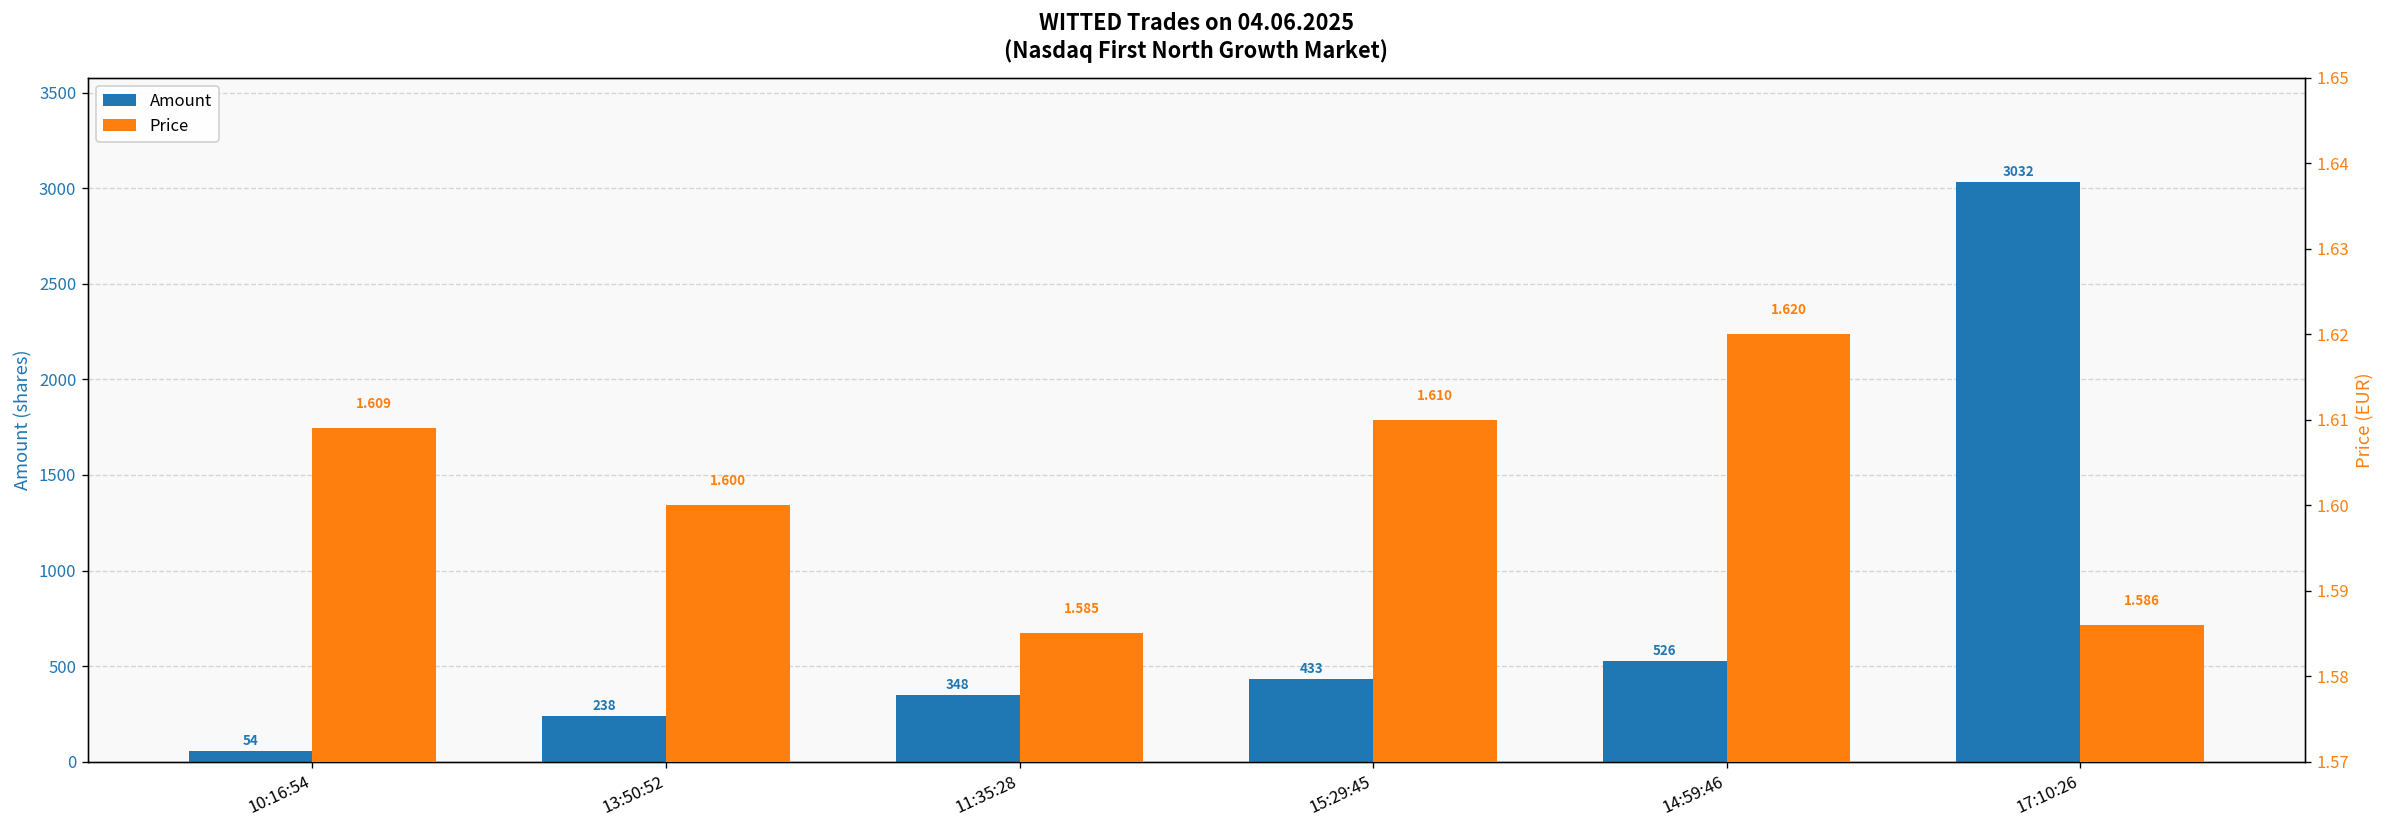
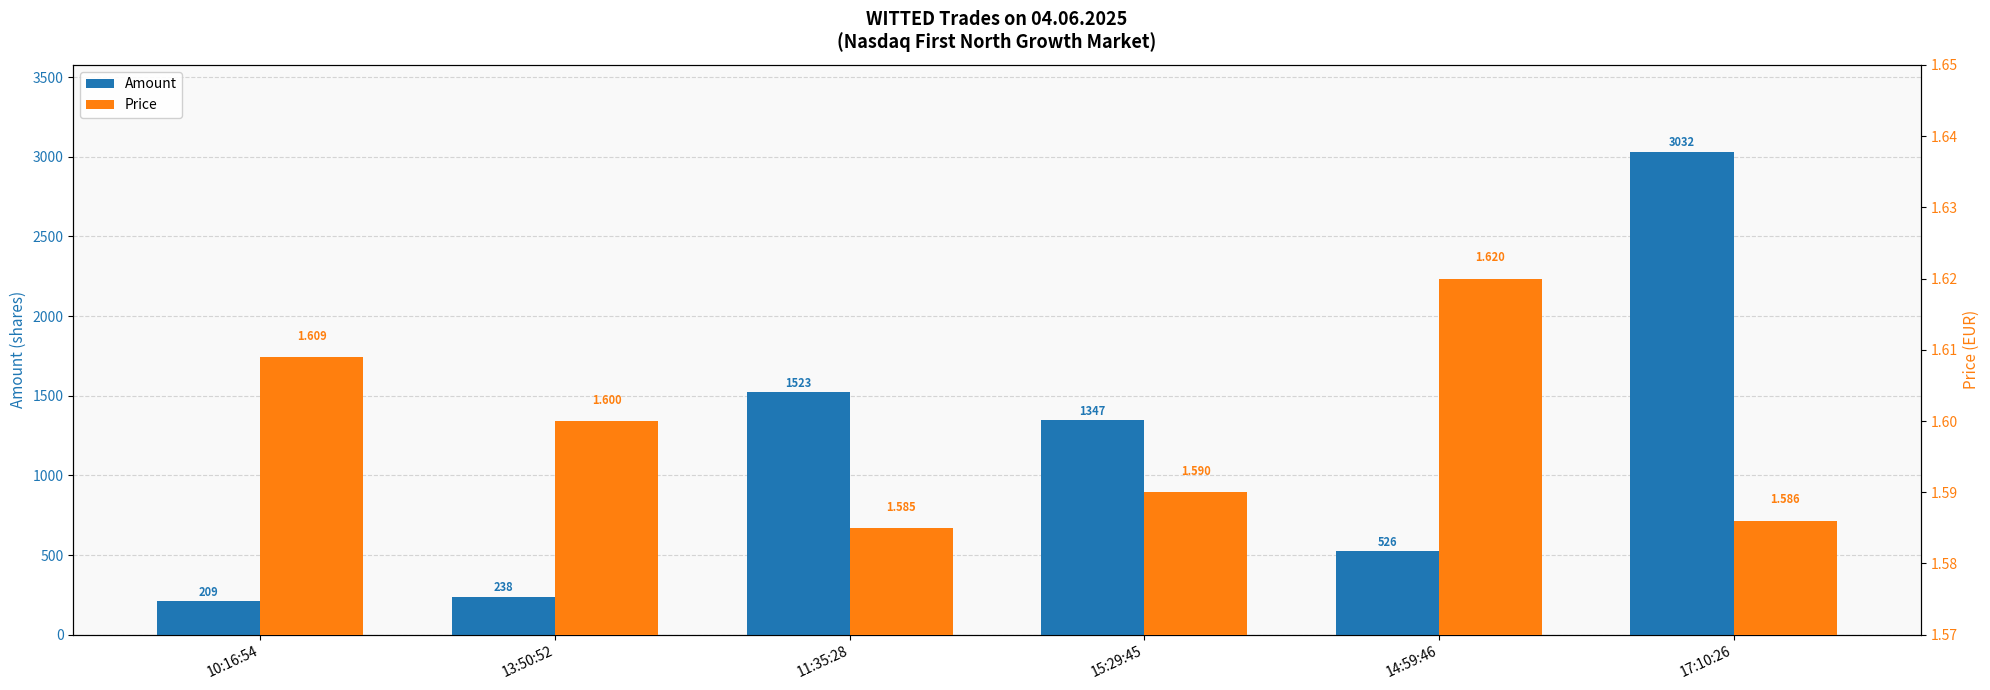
Amount, 10:16:54: 54 -> 209
Amount, 11:35:28: 348 -> 1523
Amount, 15:29:45: 433 -> 1347
Price, 15:29:45: 1.610 -> 1.590
